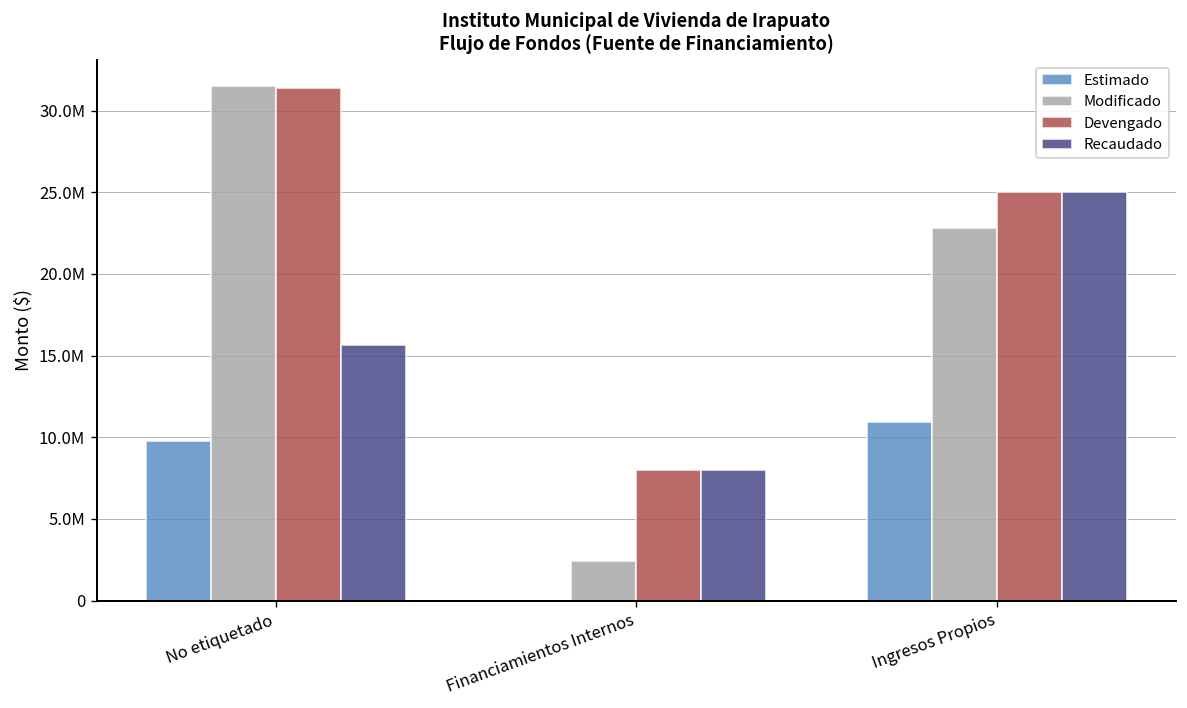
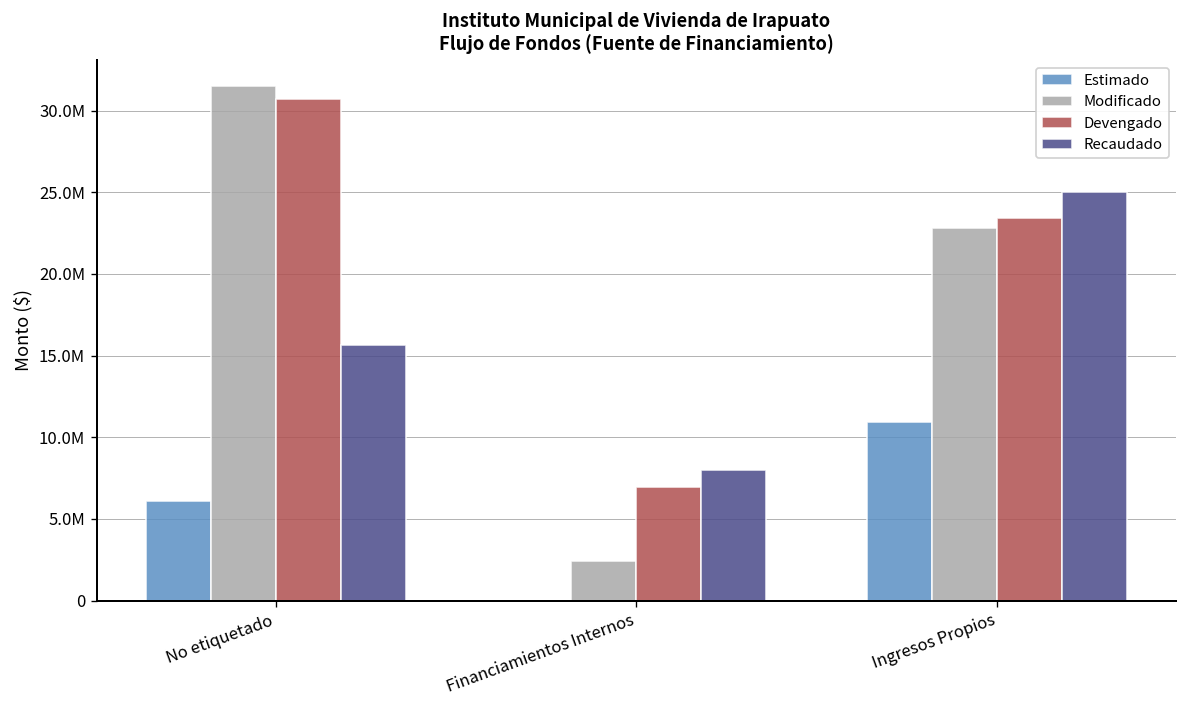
Estimado, No etiquetado: 9800000 -> 6100000
Devengado, No etiquetado: 31400000 -> 30700000
Devengado, Financiamientos Internos: 8000000 -> 6900000
Devengado, Ingresos Propios: 25000000 -> 23400000
